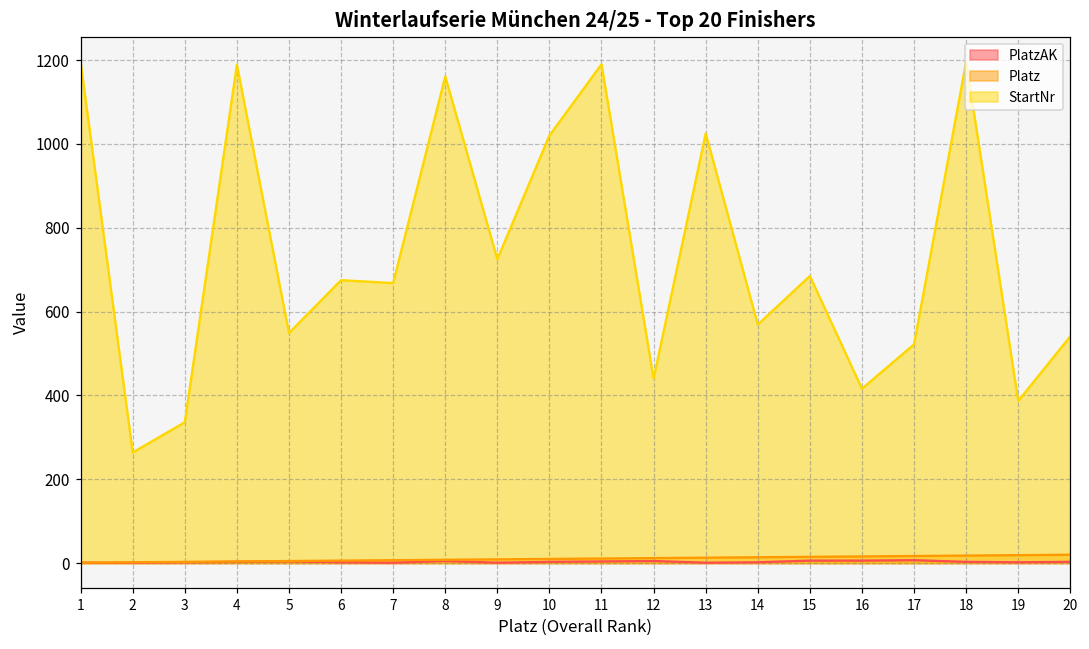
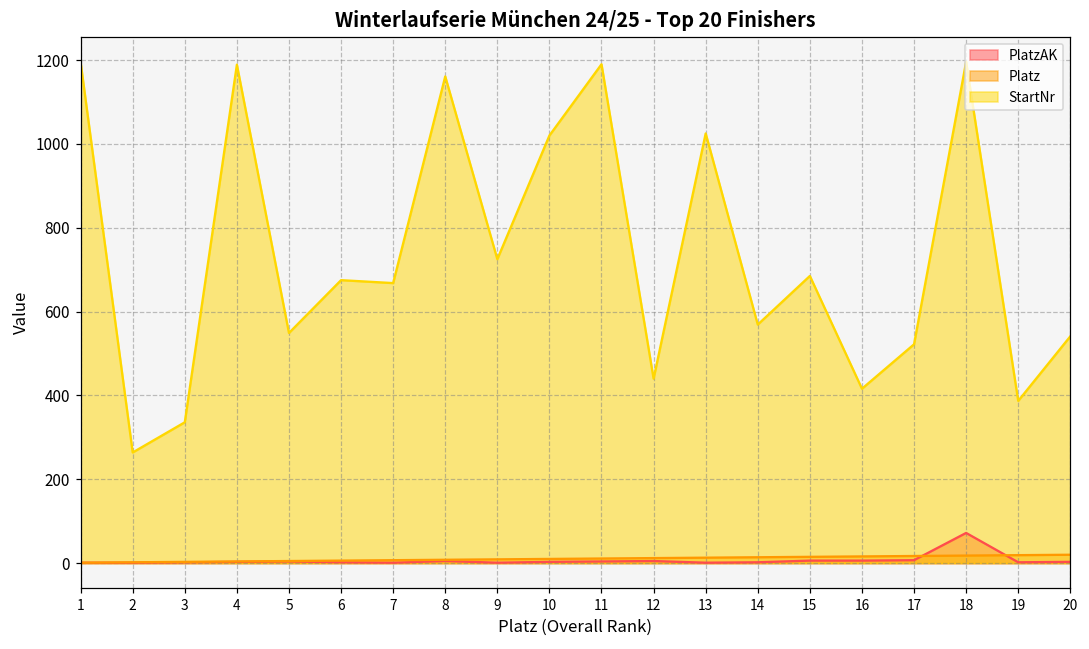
PlatzAK, 18: 0 -> 70
